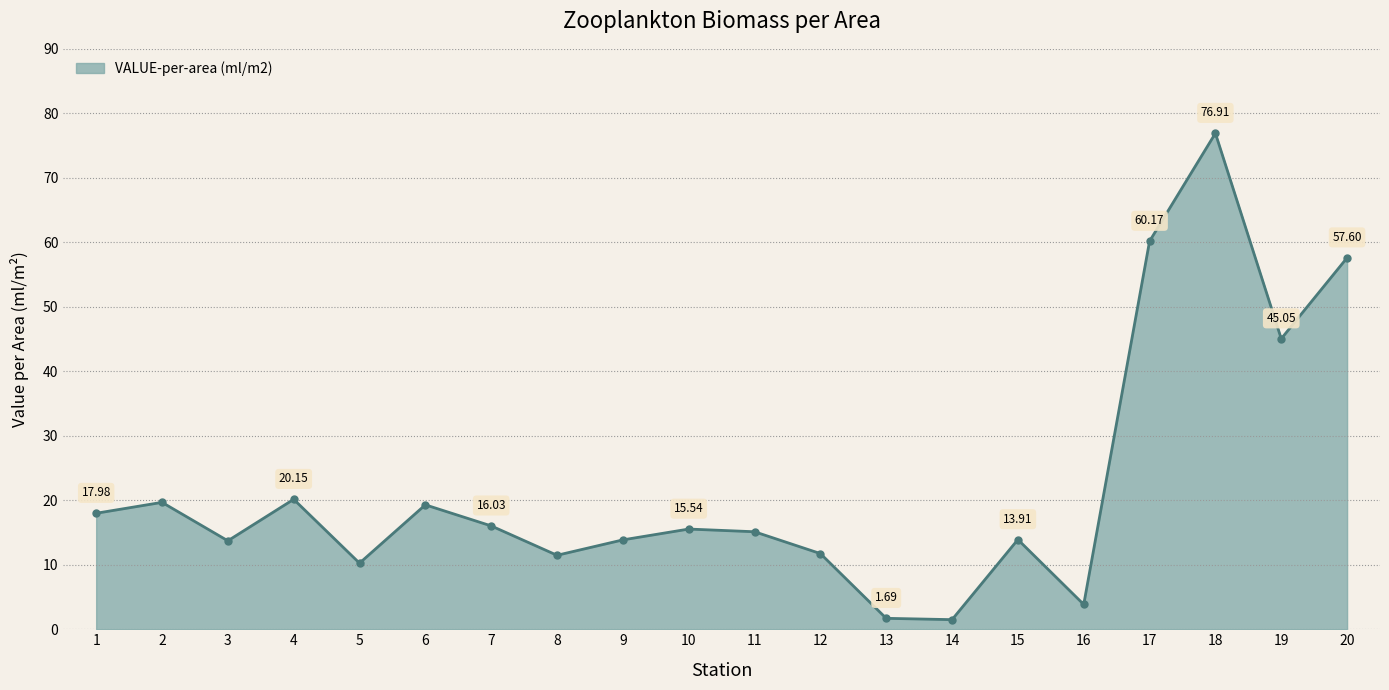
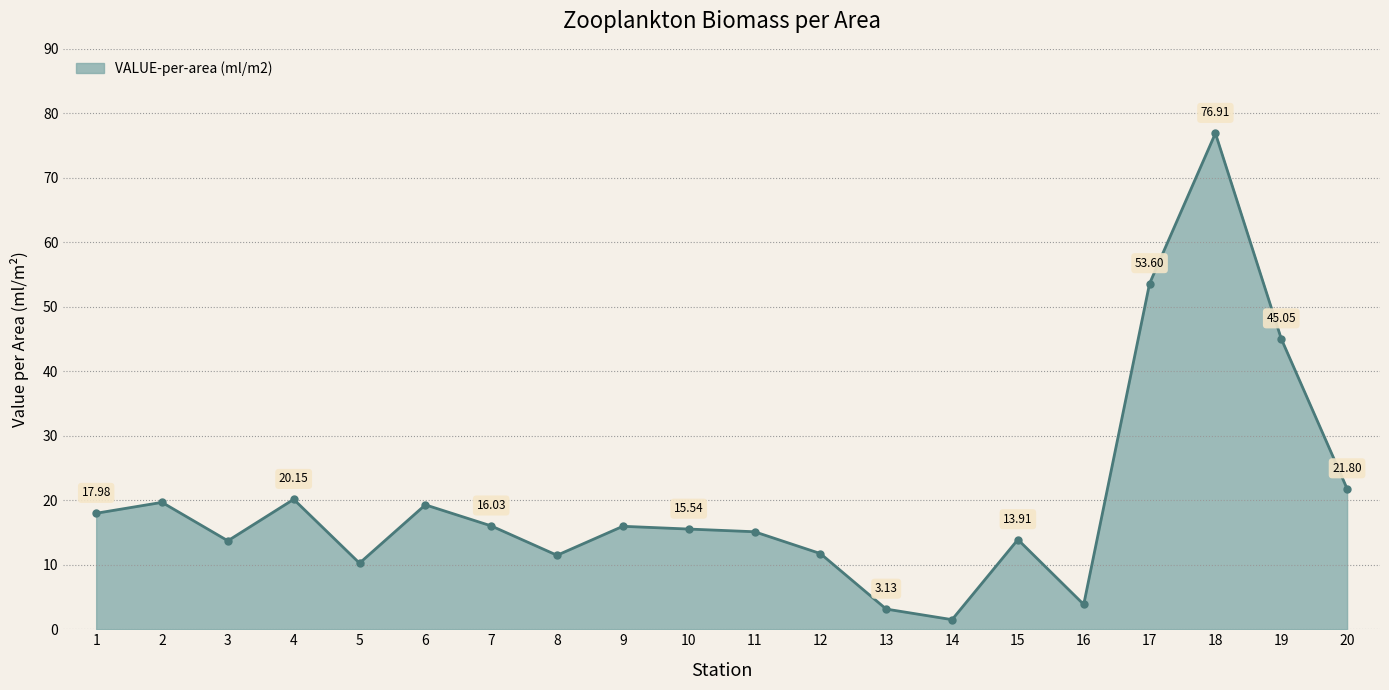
9: 14 -> 16
13: 1.69 -> 3.13
17: 60.17 -> 53.60
20: 57.60 -> 21.80
